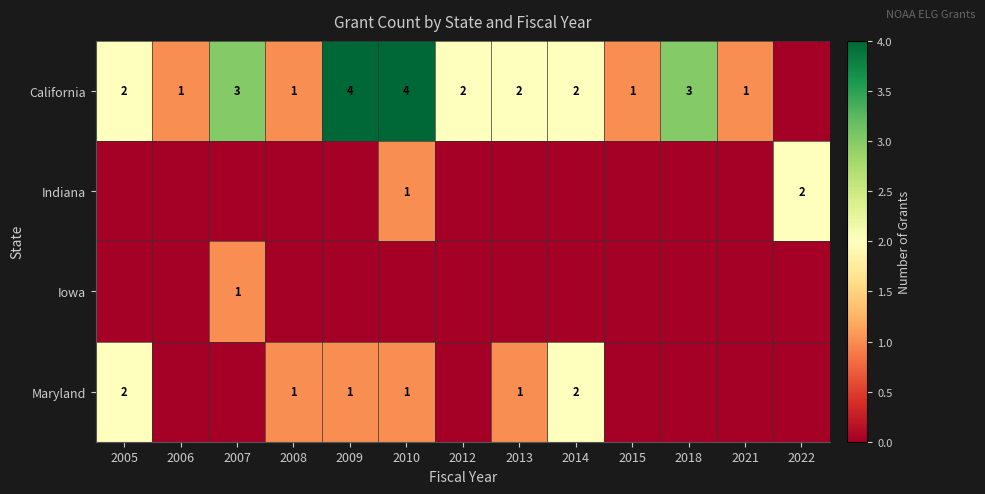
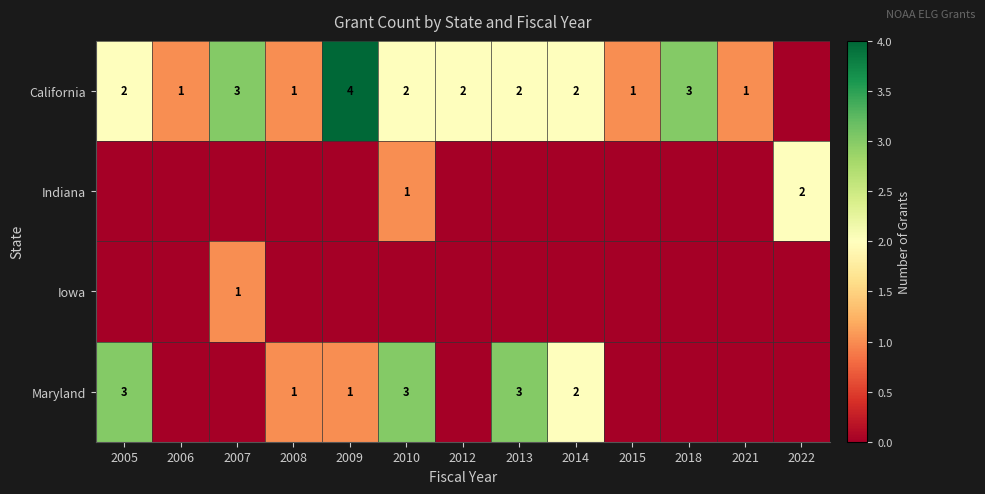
California, 2010: 4 -> 2
Maryland, 2005: 2 -> 3
Maryland, 2010: 1 -> 3
Maryland, 2013: 1 -> 3
